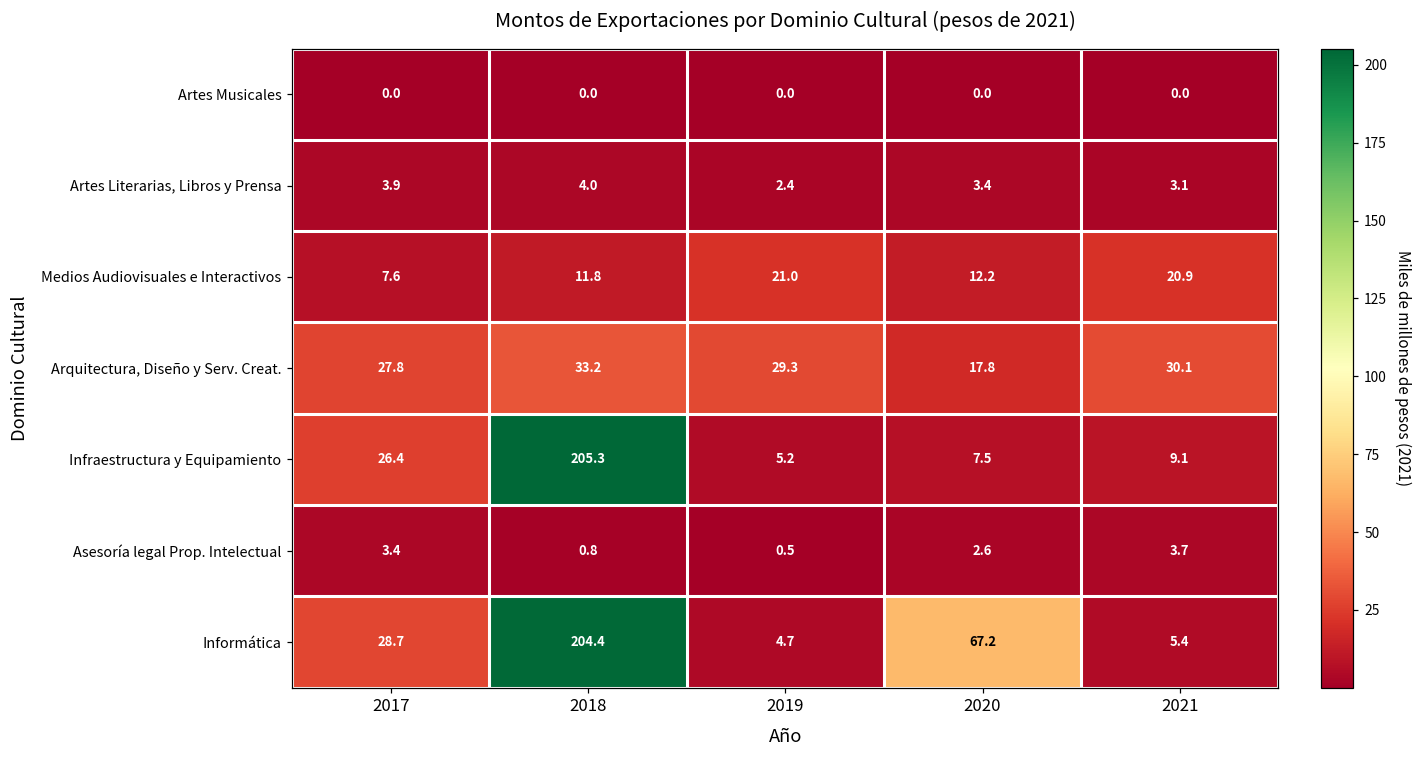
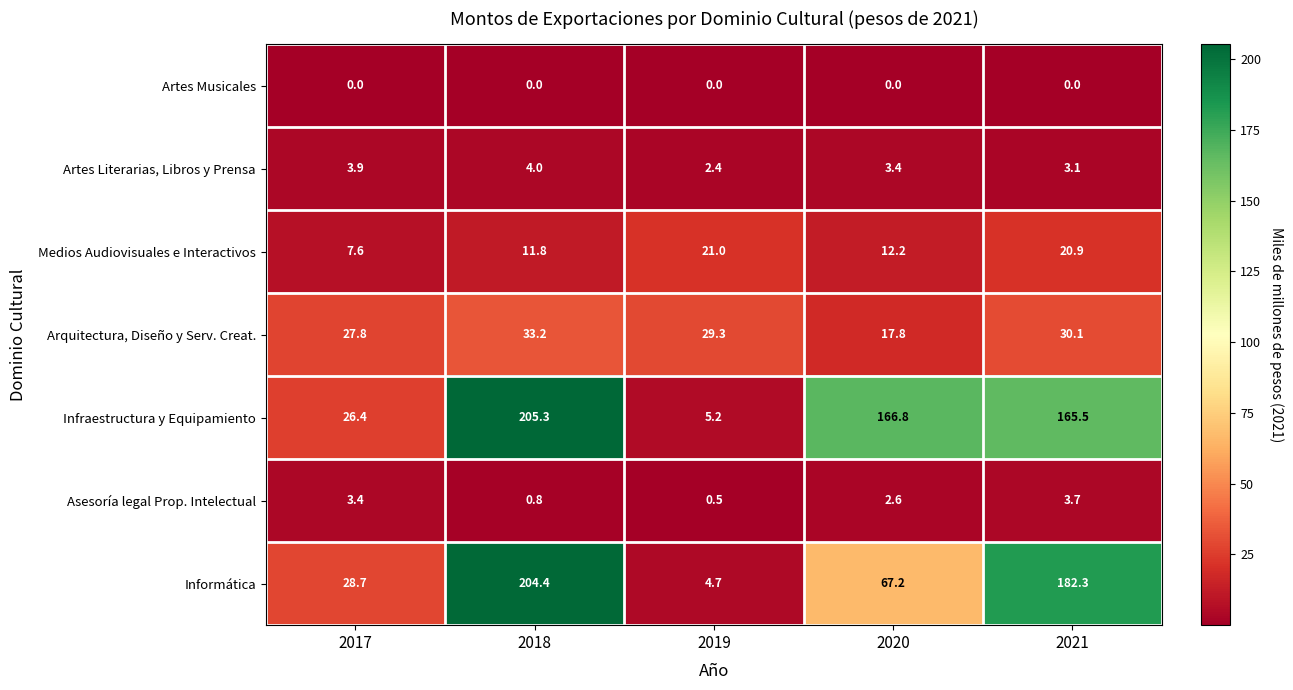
Infraestructura y Equipamiento, 2020: 7.5 -> 166.8
Infraestructura y Equipamiento, 2021: 9.1 -> 165.5
Informática, 2021: 5.4 -> 182.3
